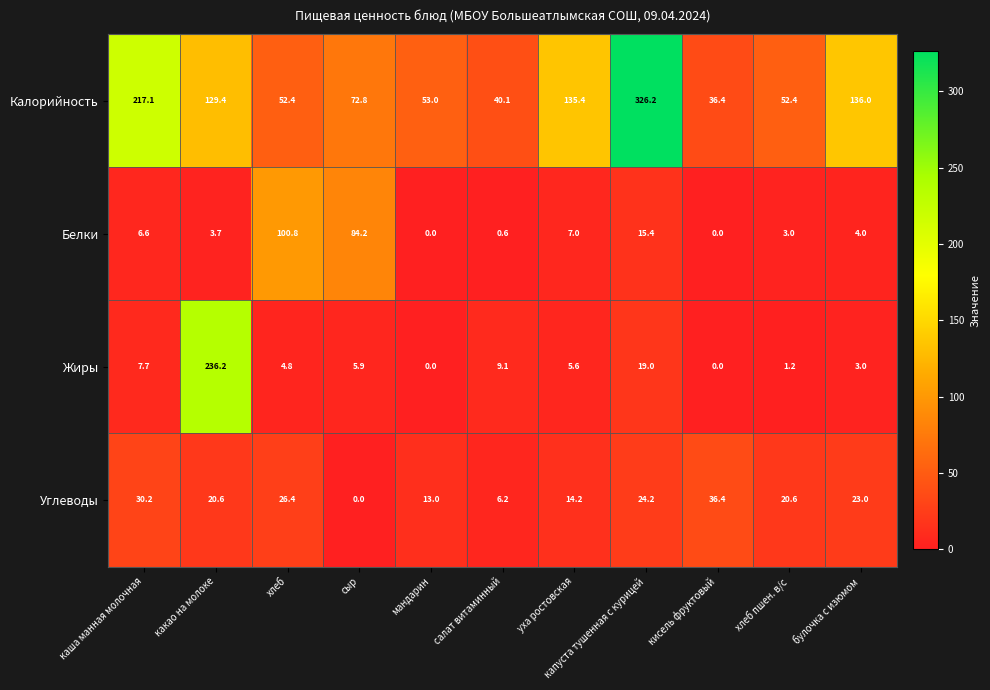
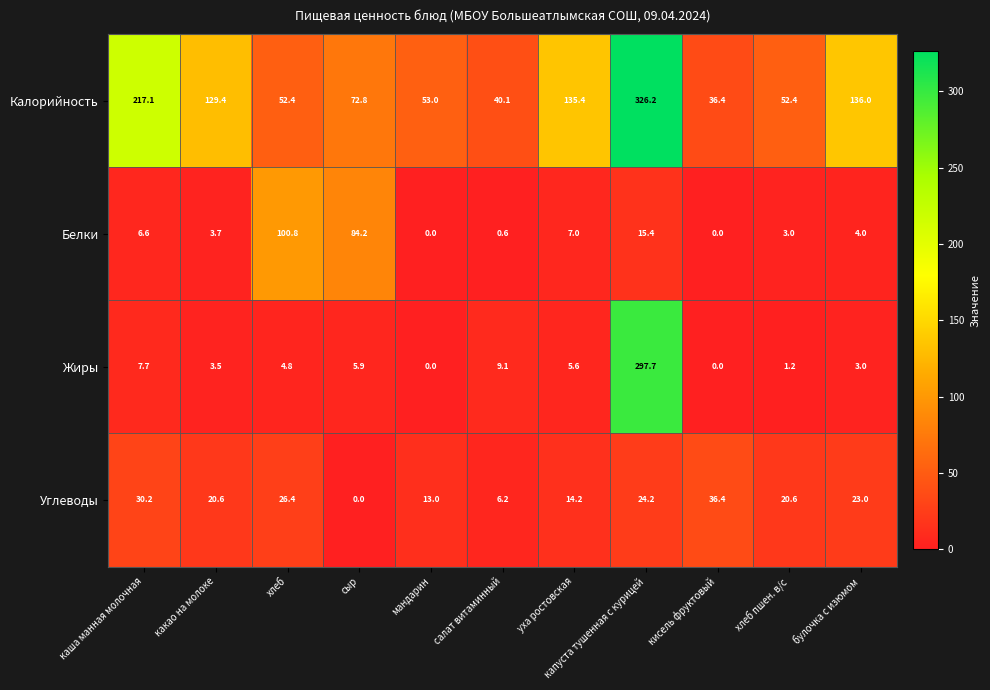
Жиры, какао на молоке: 236.2 -> 3.5
Жиры, капуста тушенная с курицей: 19.0 -> 297.7
